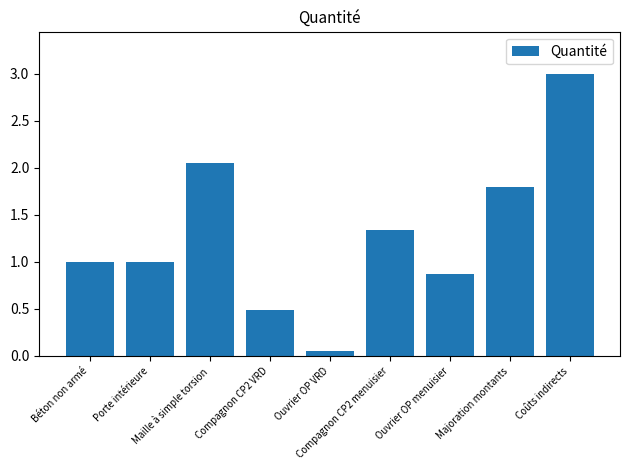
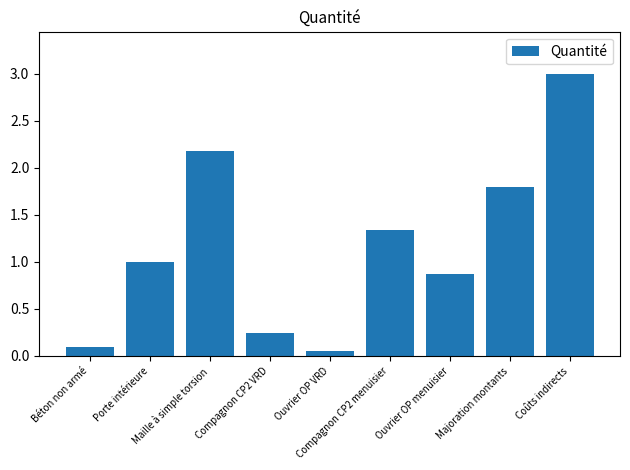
Béton non armé: 1.0 -> 0.1
Maille à simple torsion: 2.1 -> 2.2
Compagnon CP2 VRD: 0.5 -> 0.2
